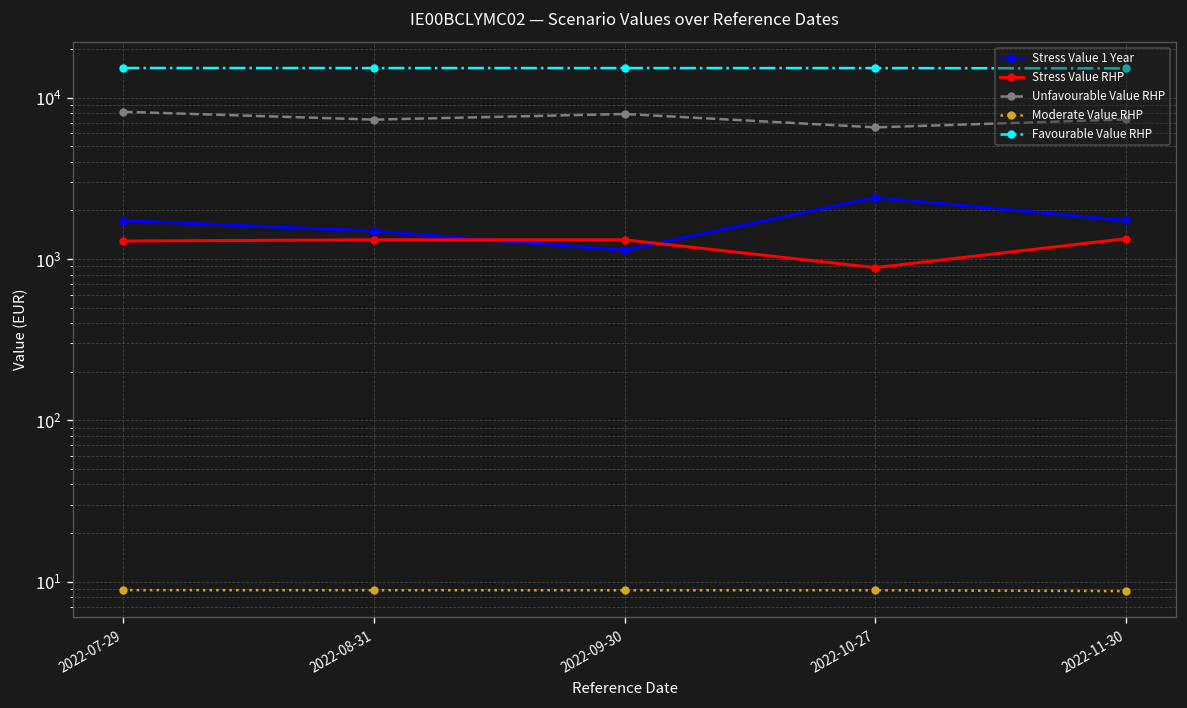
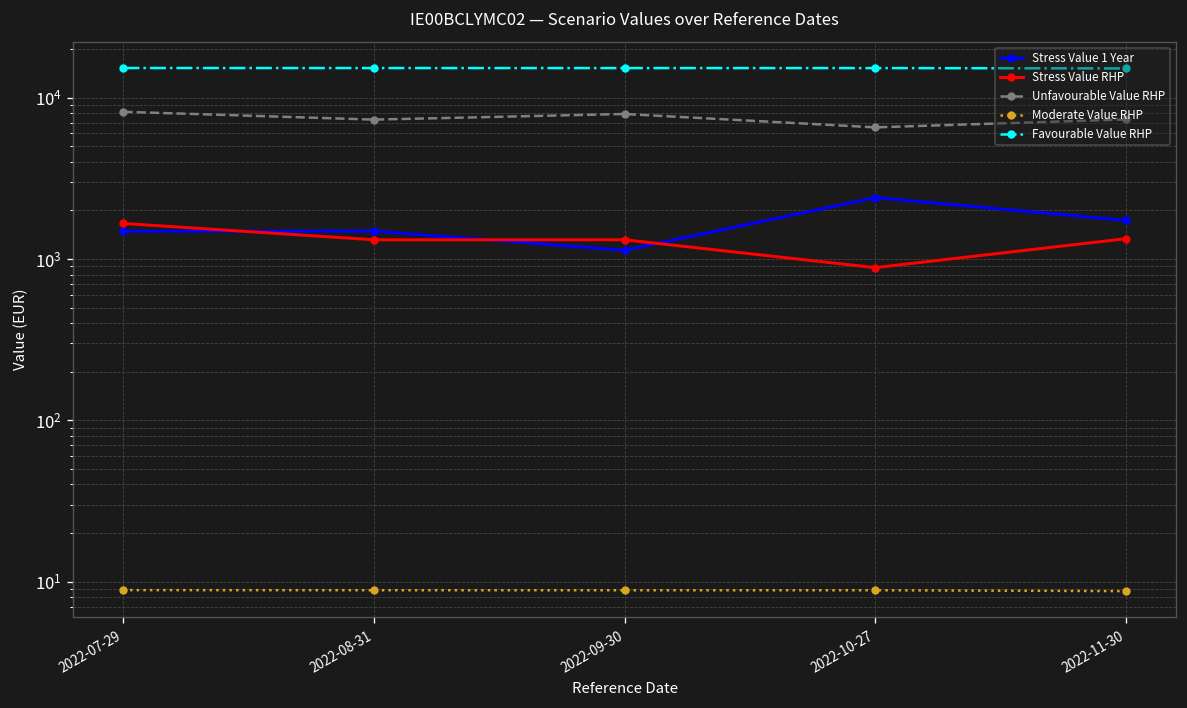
Stress Value 1 Year, 2022-07-29: 1700 -> 1500
Stress Value RHP, 2022-07-29: 1300 -> 1700
